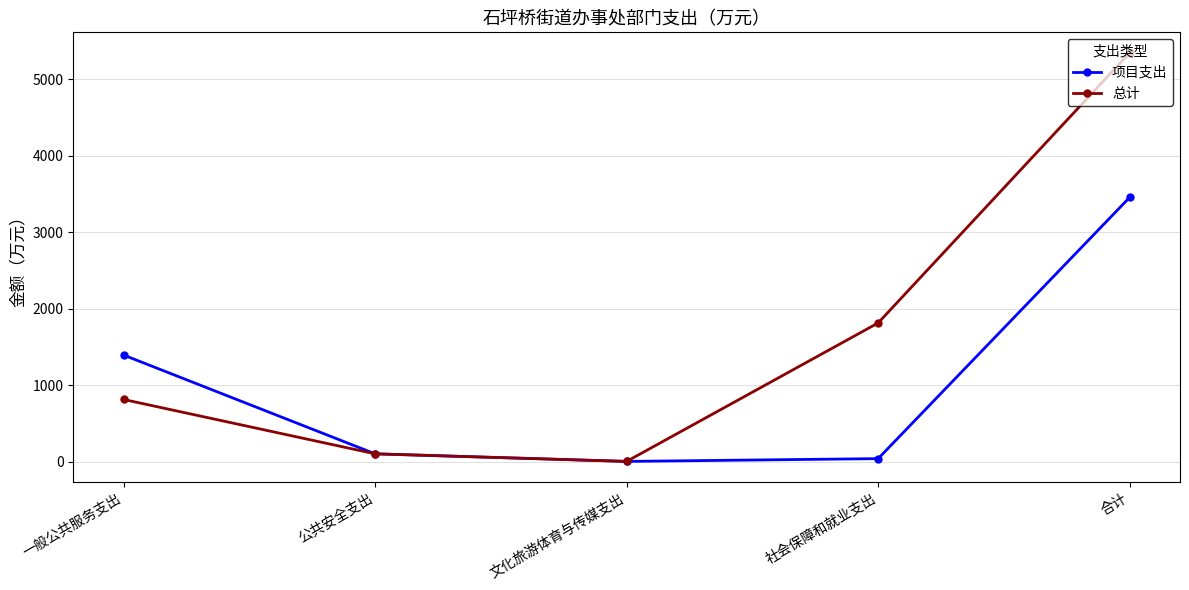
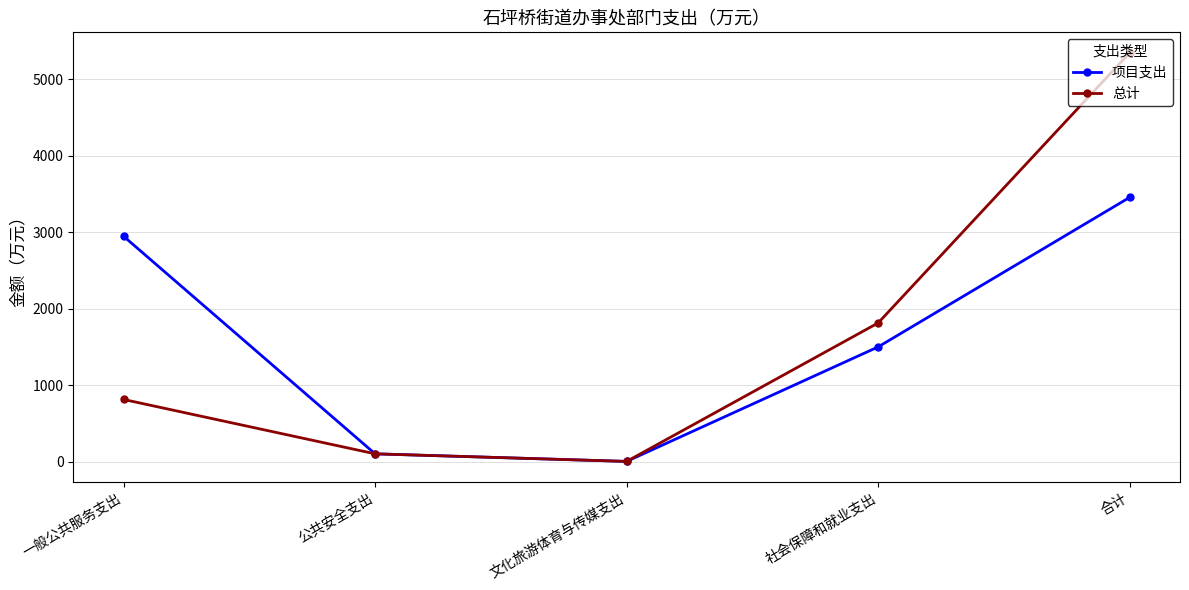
项目支出, 一般公共服务支出: 1400 -> 2900
项目支出, 社会保障和就业支出: 0 -> 1500
